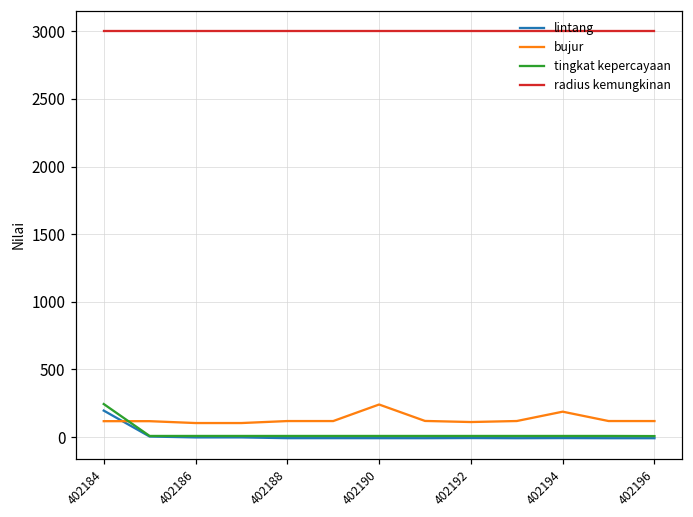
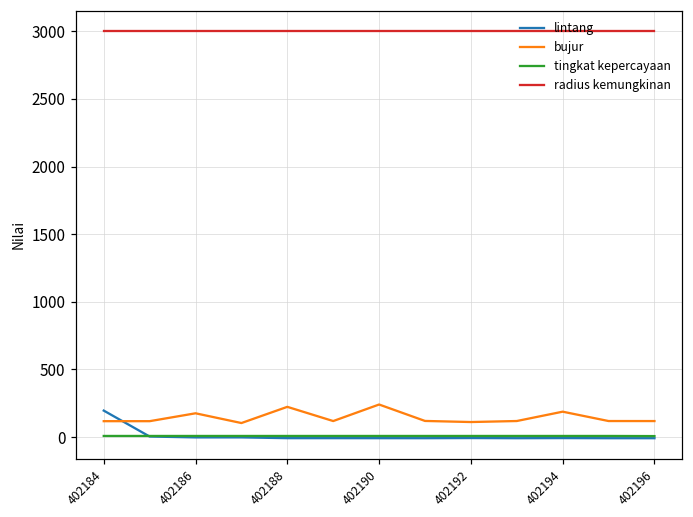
tingkat kepercayaan, 402184: 240 -> 10
bujur, 402186: 100 -> 180
bujur, 402188: 120 -> 220
